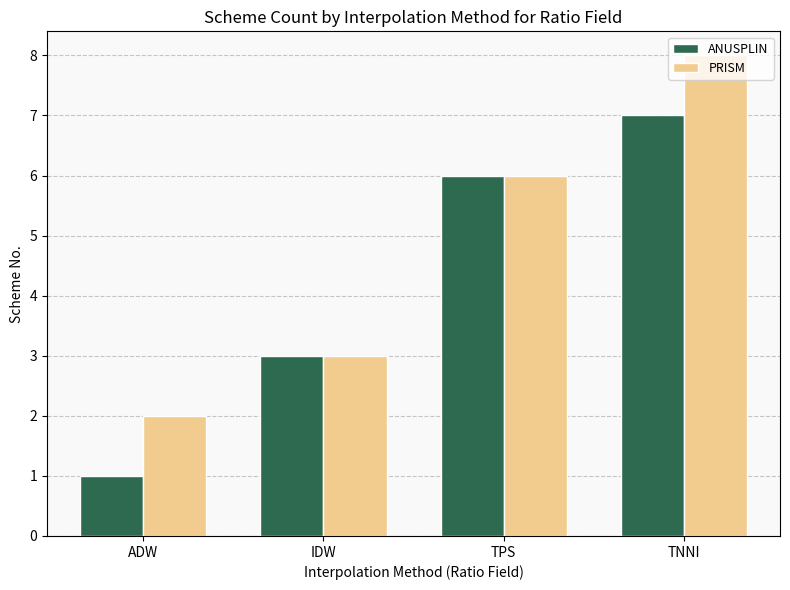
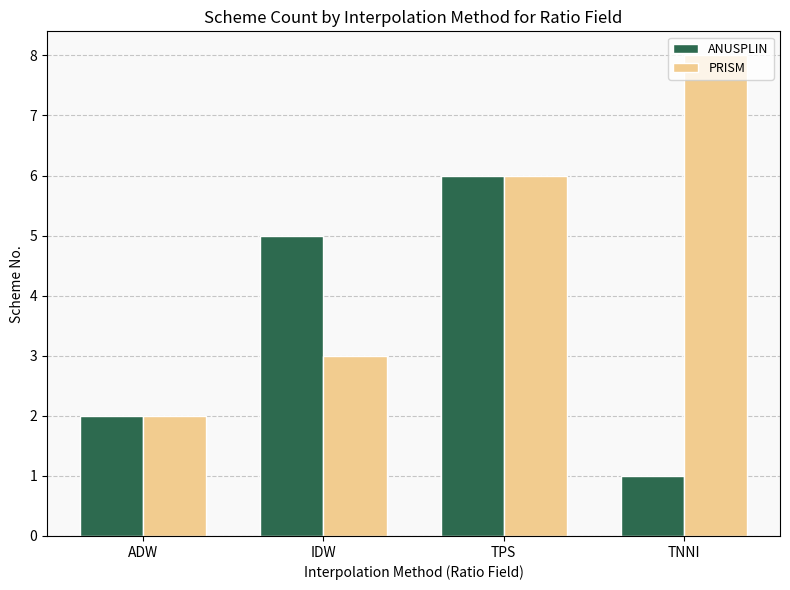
ANUSPLIN, ADW: 1 -> 2
ANUSPLIN, IDW: 3 -> 5
ANUSPLIN, TNNI: 7 -> 1
